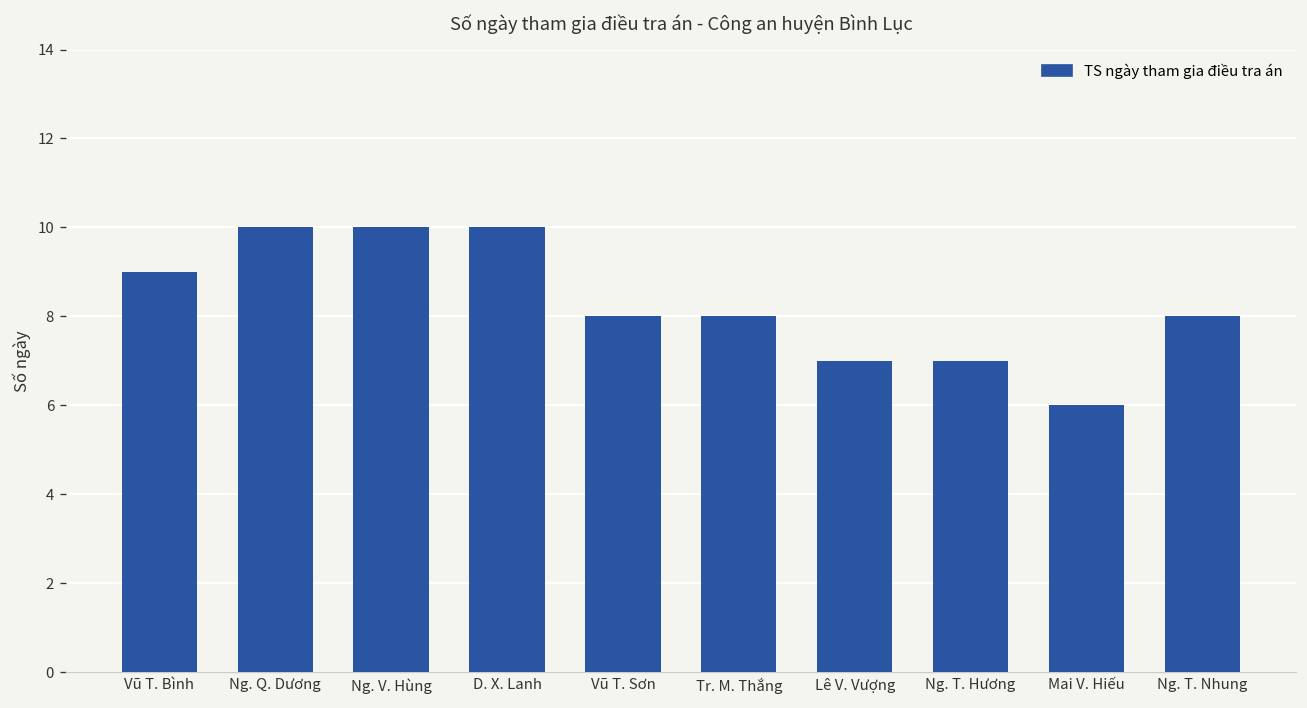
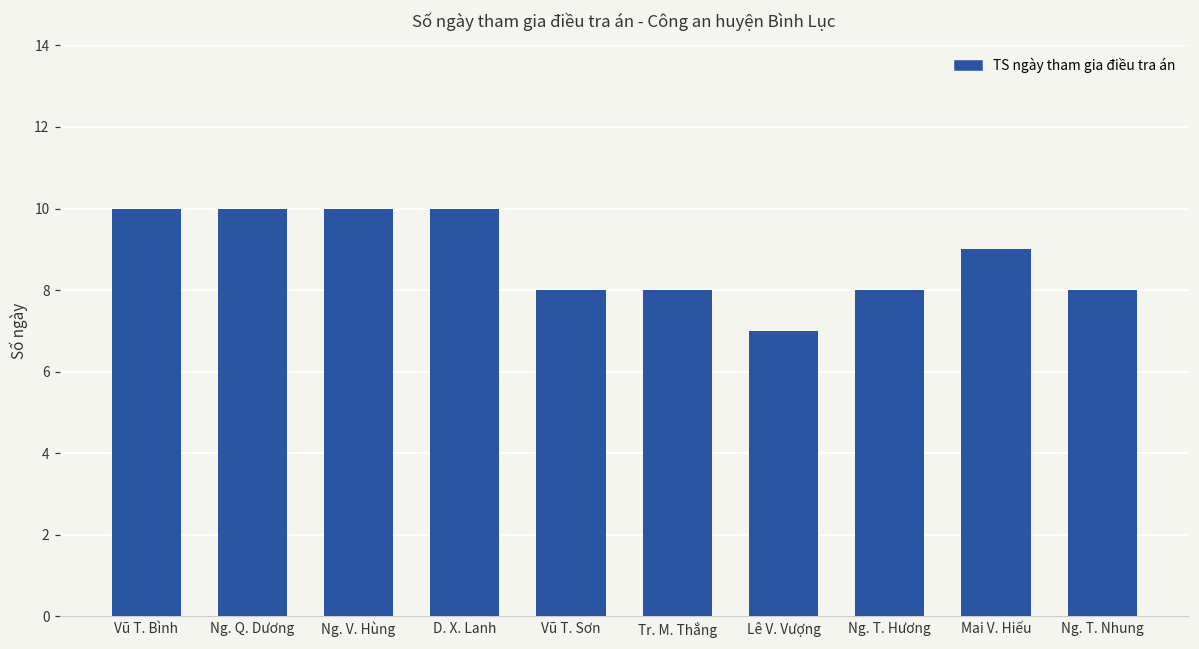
Vũ T. Bình: 9 -> 10
Ng. T. Hương: 7 -> 8
Mai V. Hiếu: 6 -> 9
